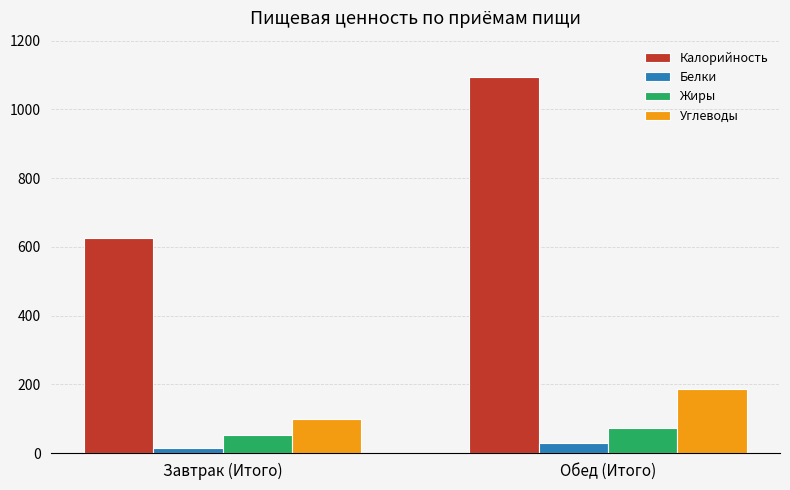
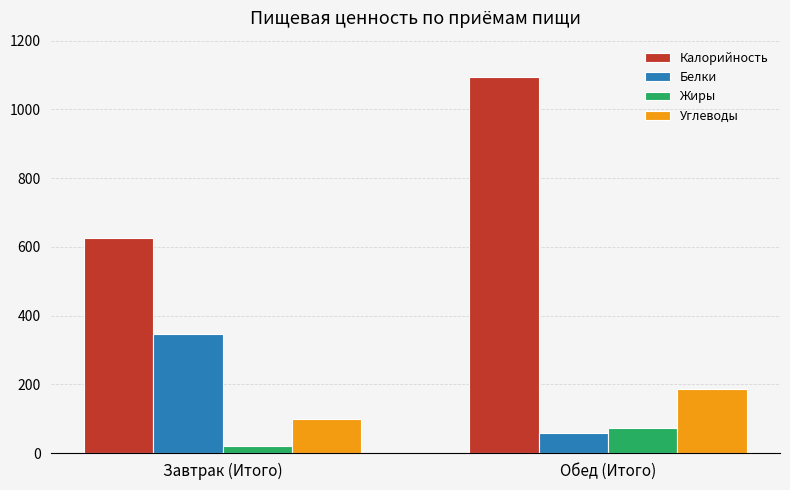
Белки, Завтрак (Итого): 20 -> 350
Жиры, Завтрак (Итого): 50 -> 20
Белки, Обед (Итого): 30 -> 60
